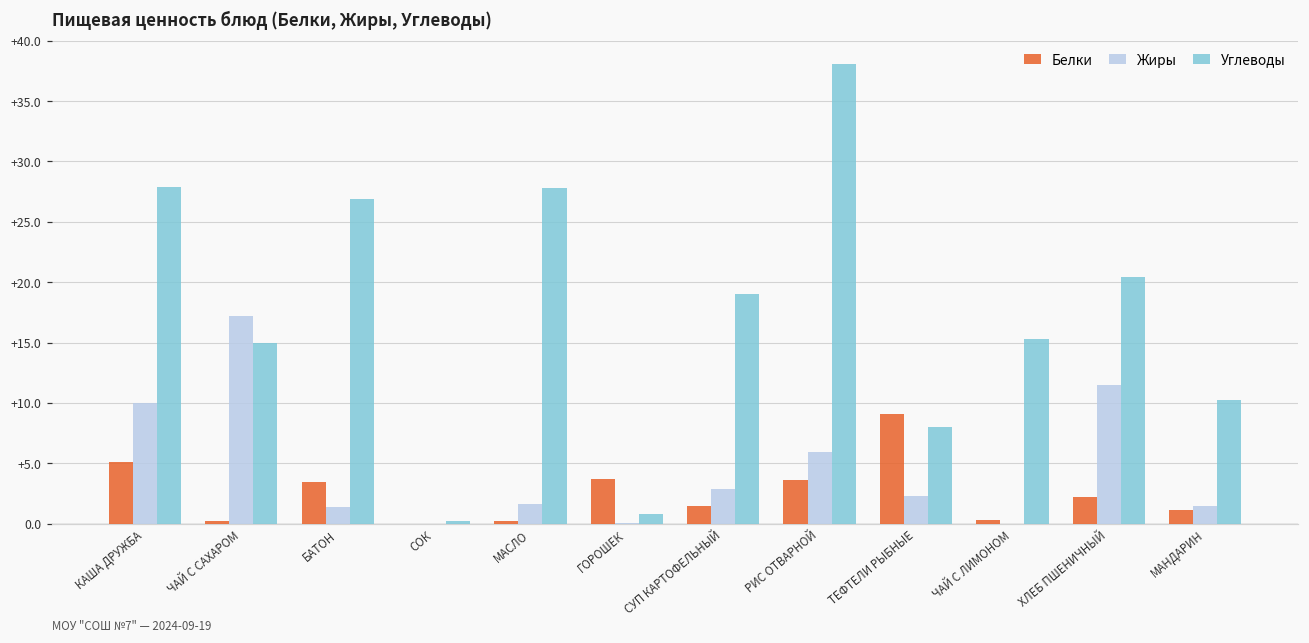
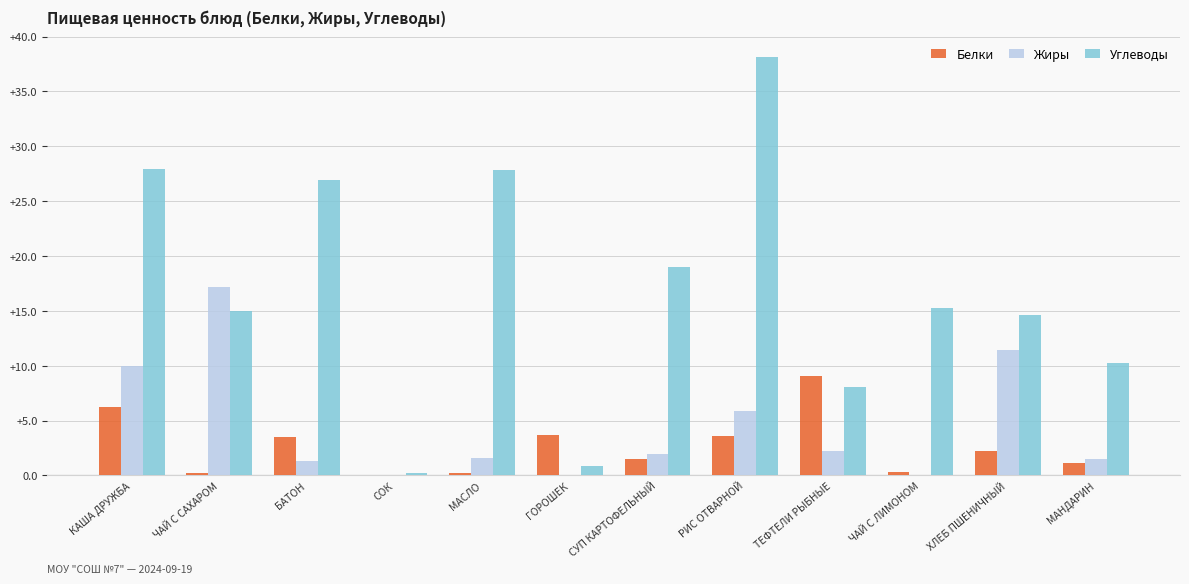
Белки, КАША ДРУЖБА: +5.1 -> +6.2
Жиры, СУП КАРТОФЕЛЬНЫЙ: +2.8 -> +1.9
Углеводы, ХЛЕБ ПШЕНИЧНЫЙ: +20.4 -> +14.6
